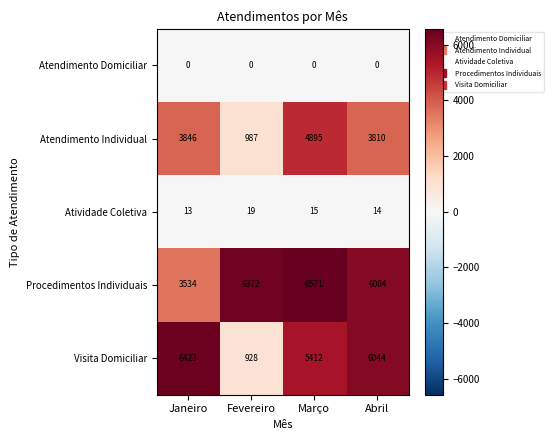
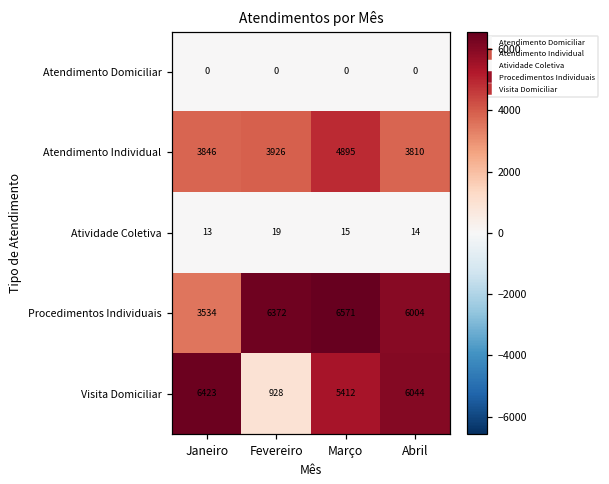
Atendimento Individual, Fevereiro: 987 -> 3926
